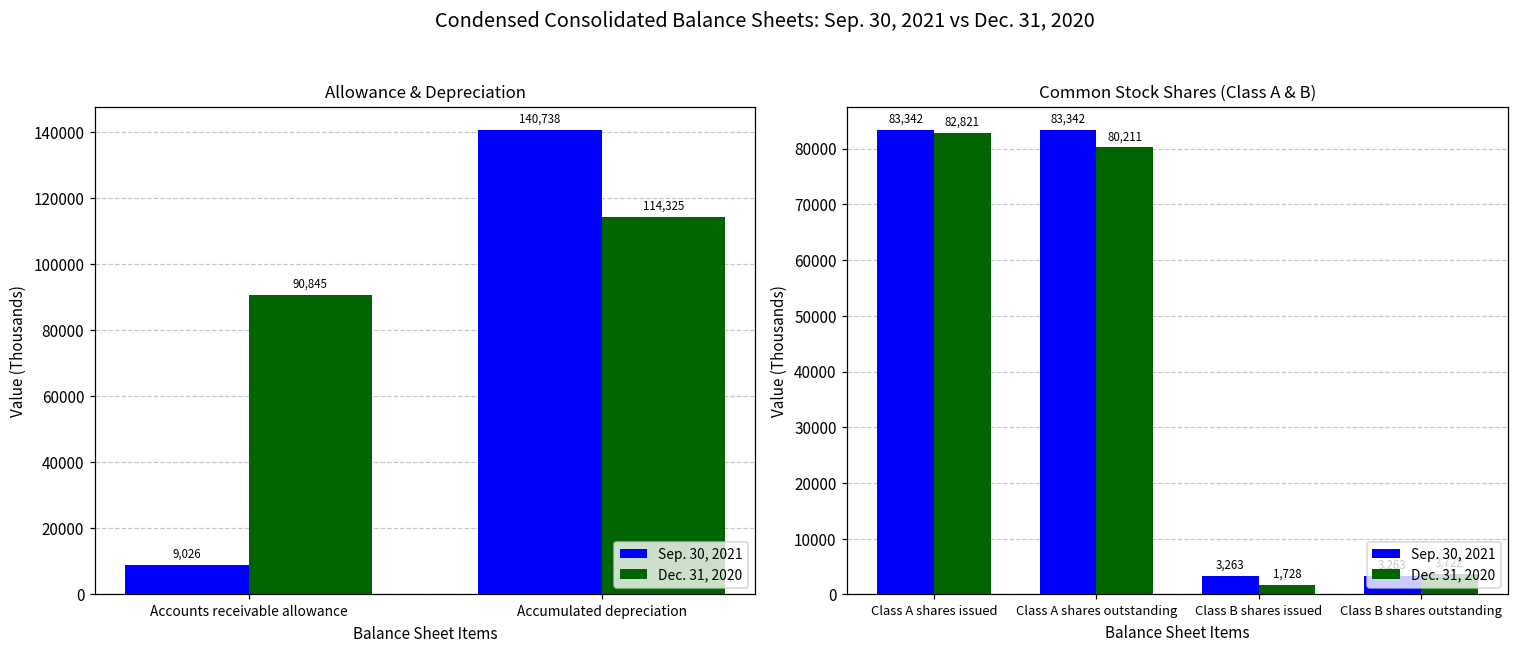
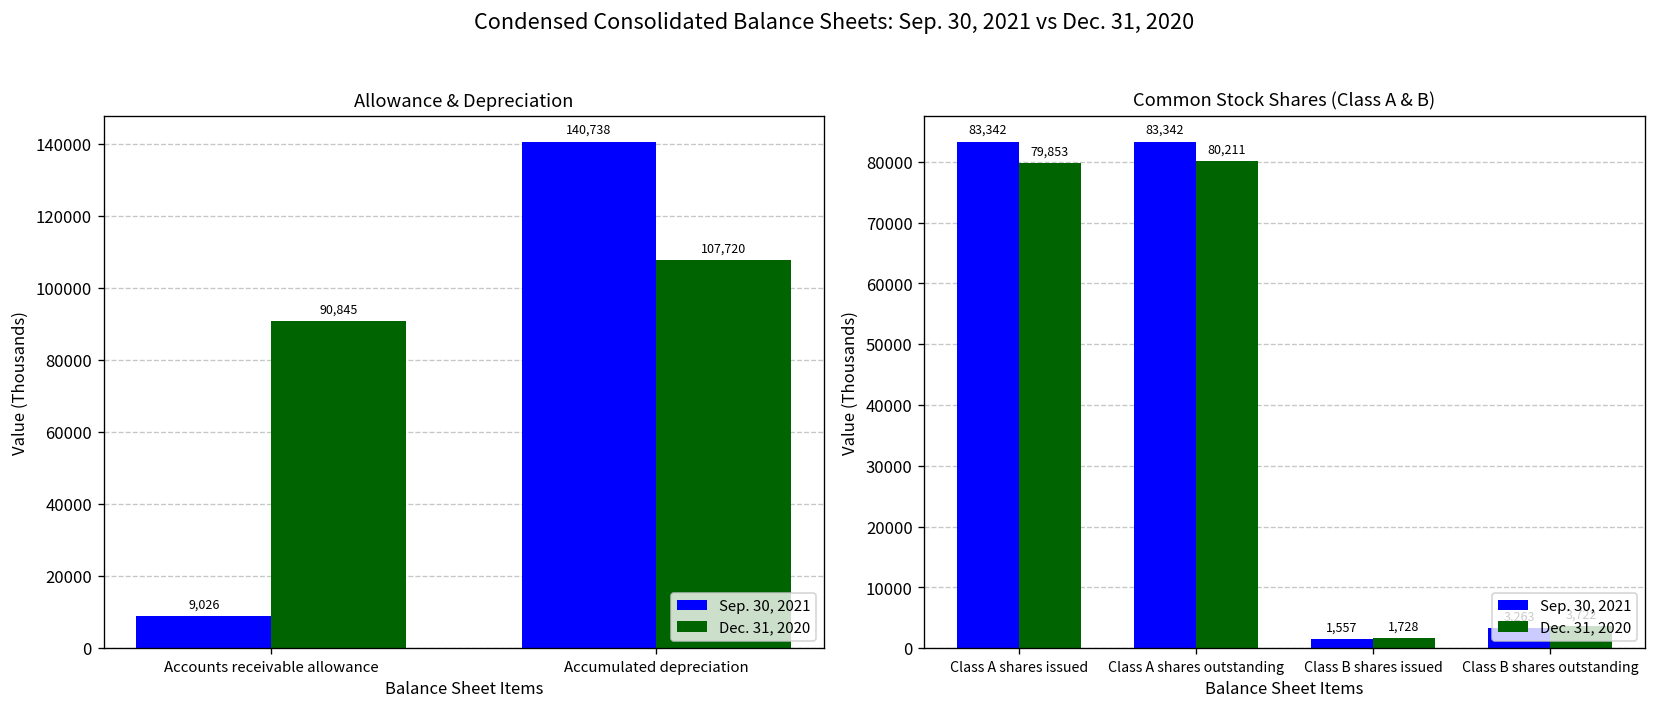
Allowance & Depreciation, Dec. 31, 2020, Accumulated depreciation: 114,325 -> 107,720
Common Stock Shares (Class A & B), Dec. 31, 2020, Class A shares issued: 82,821 -> 79,853
Common Stock Shares (Class A & B), Sep. 30, 2021, Class B shares issued: 3,263 -> 1,557
